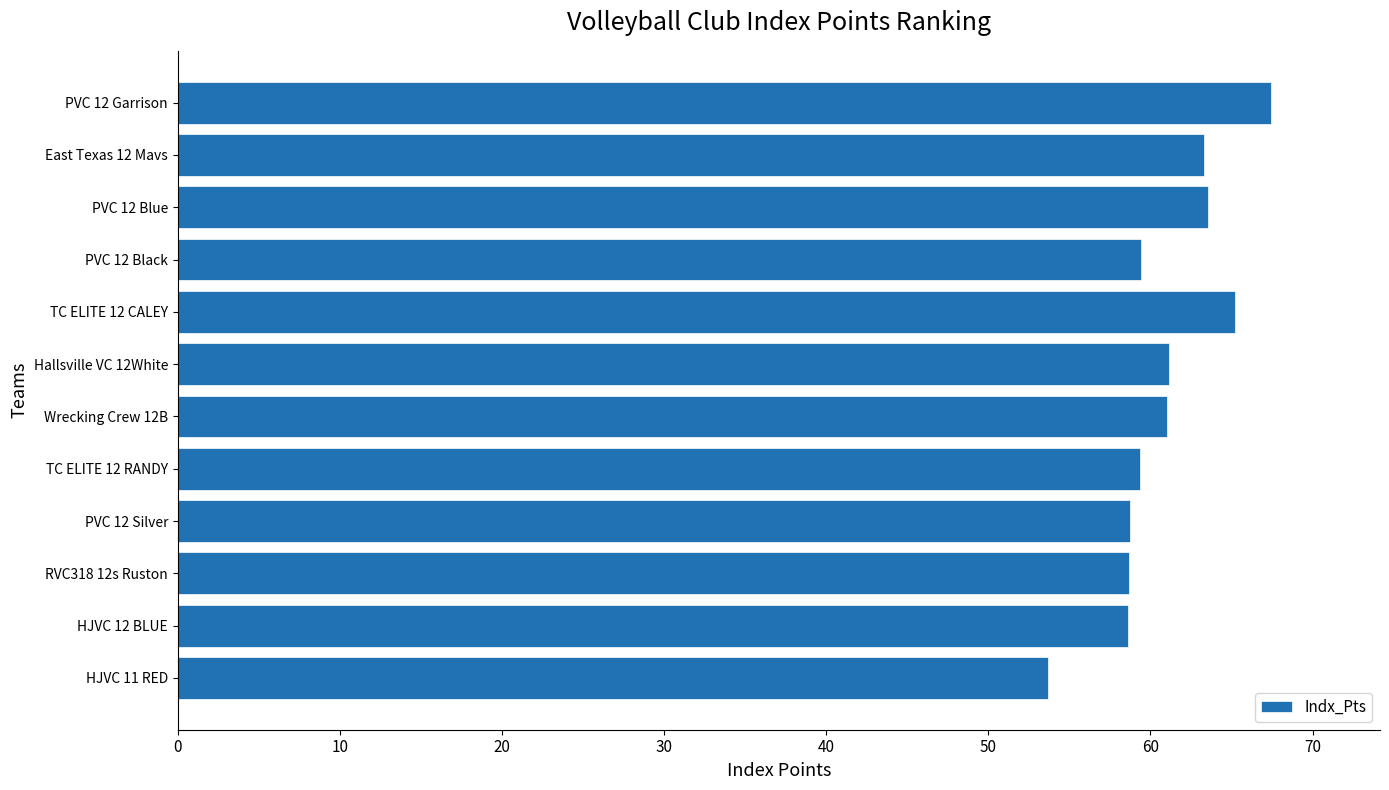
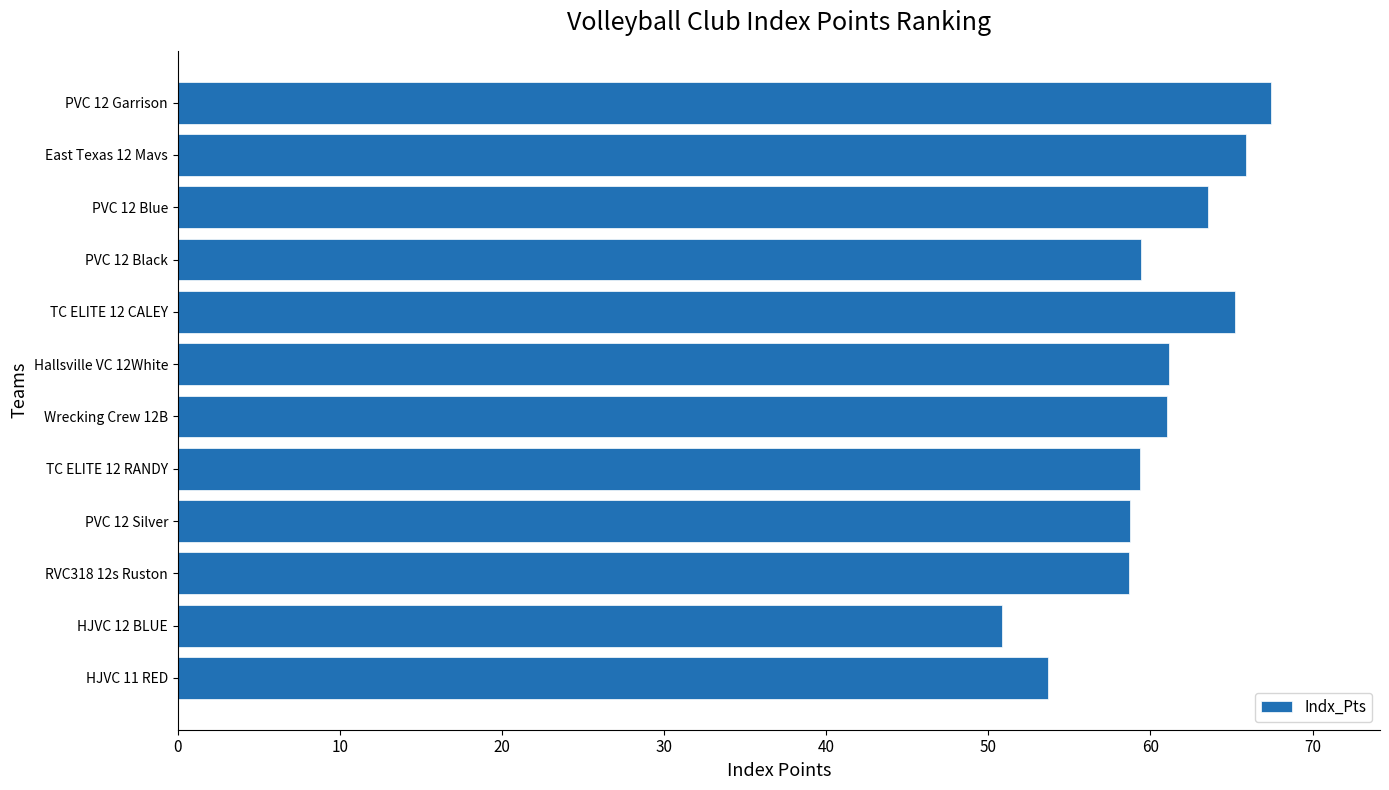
East Texas 12 Mavs: 63.3 -> 65.9
HJVC 12 BLUE: 58.6 -> 50.9
